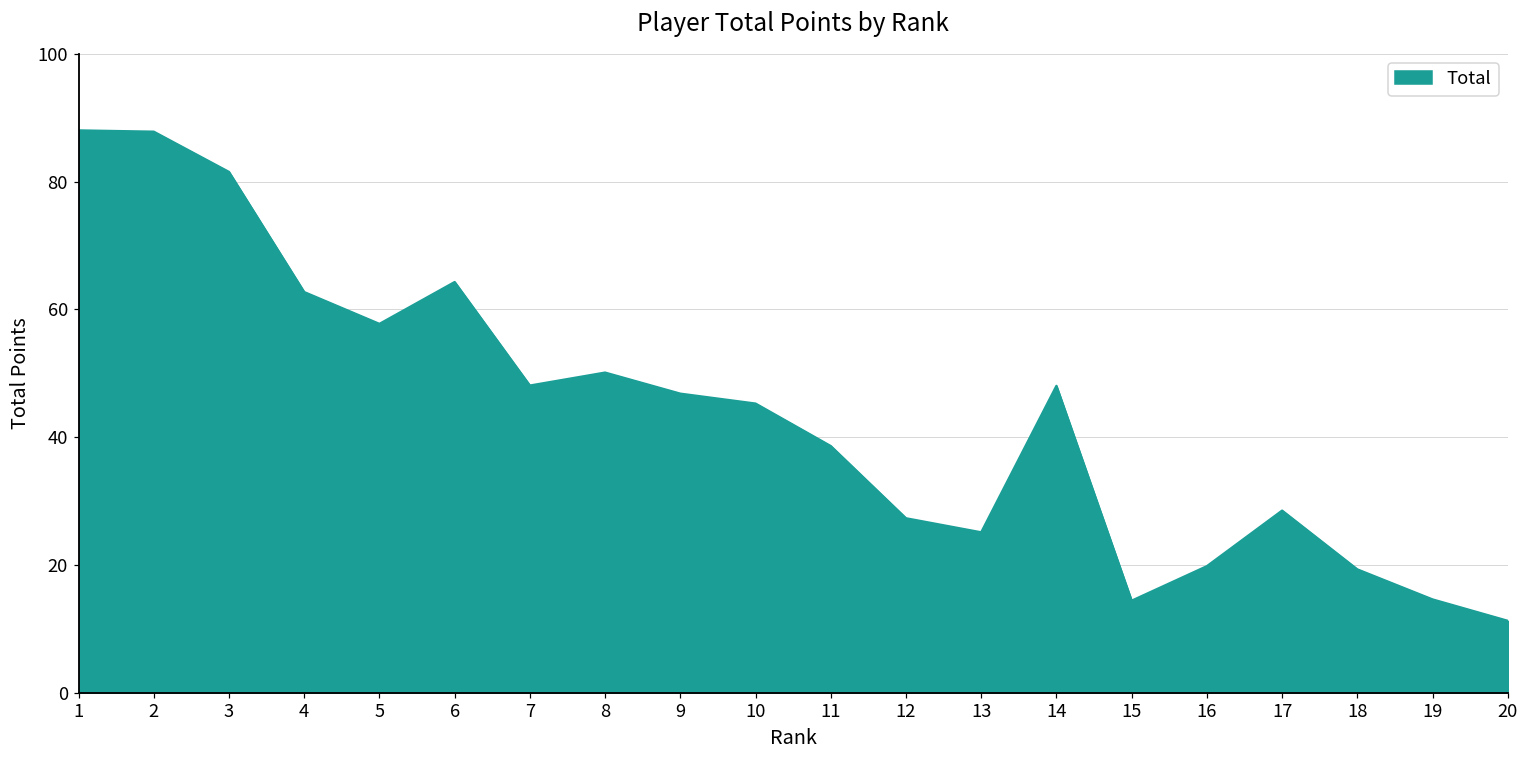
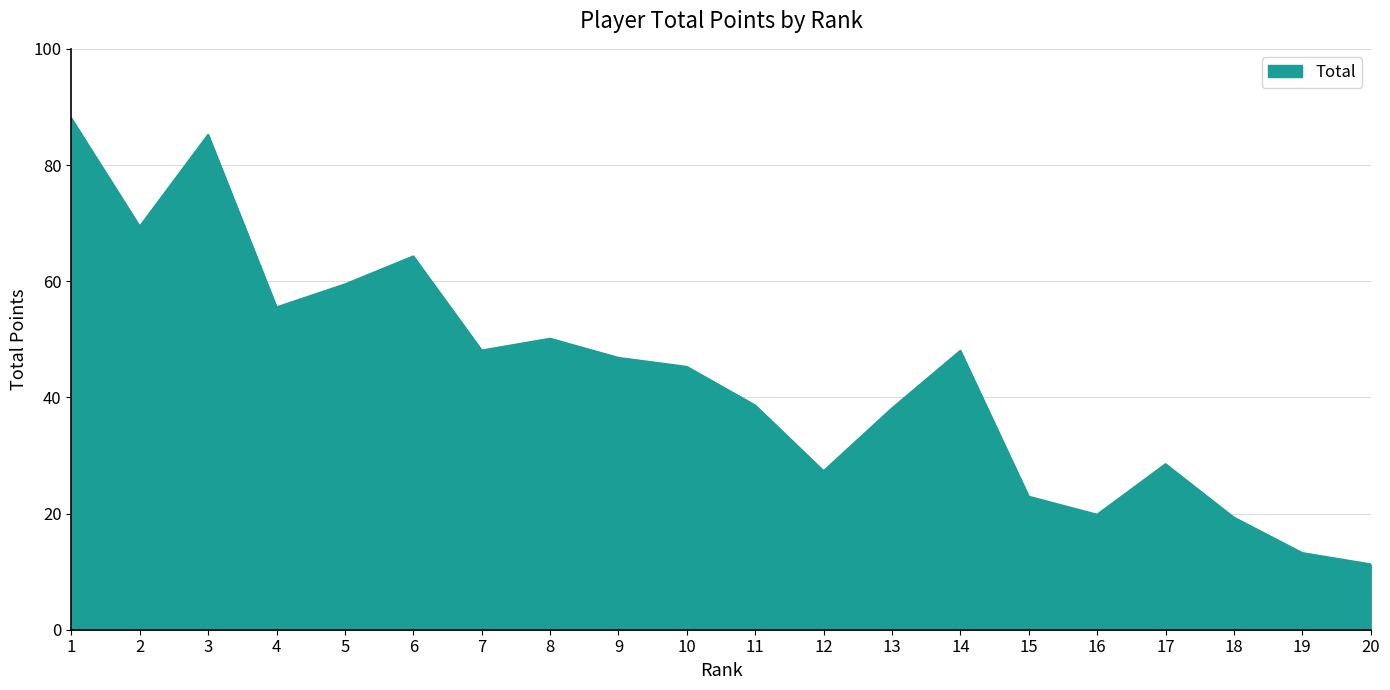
2: 88 -> 69
3: 82 -> 85
4: 63 -> 56
5: 58 -> 59
13: 25 -> 38
15: 14 -> 23
19: 15 -> 13
